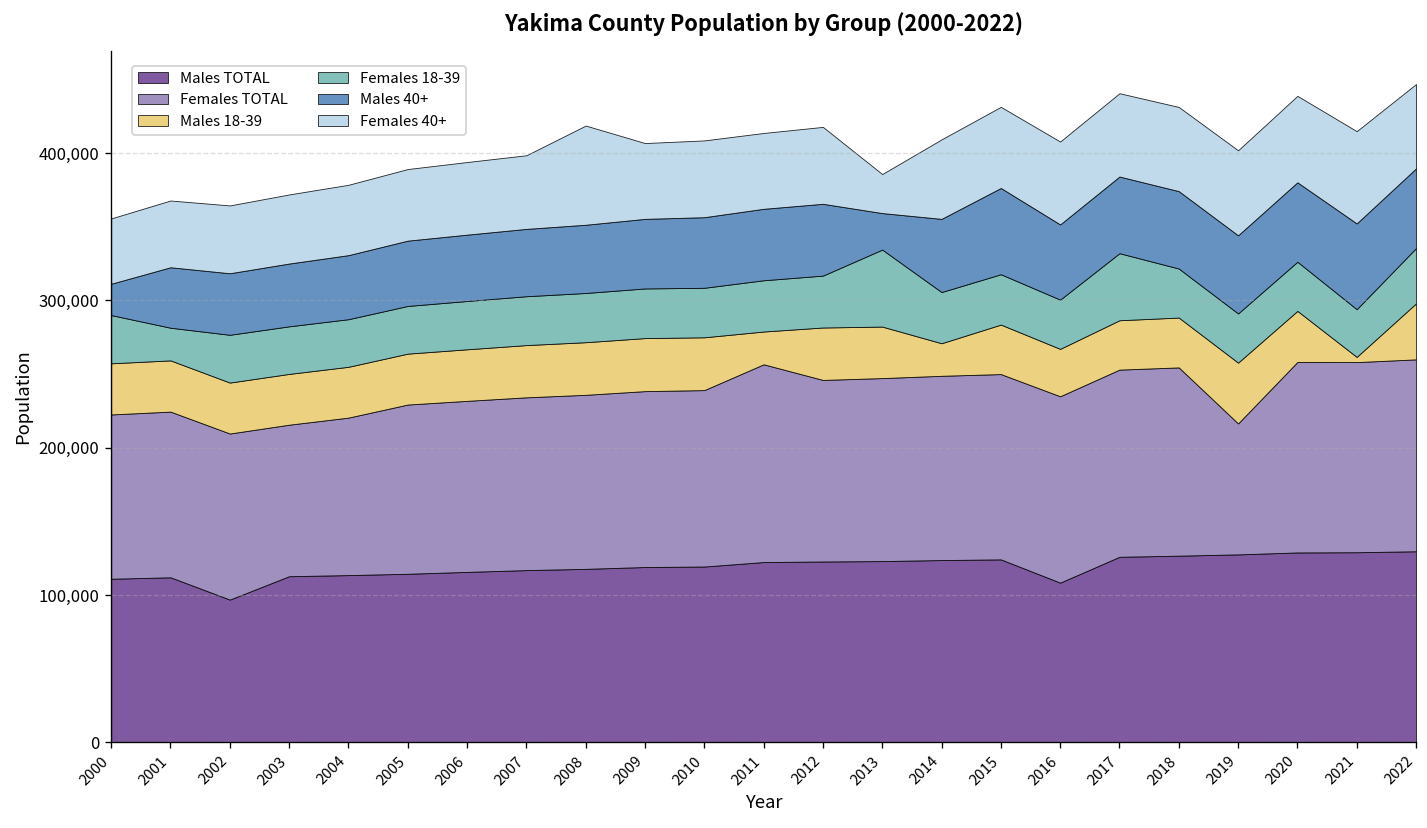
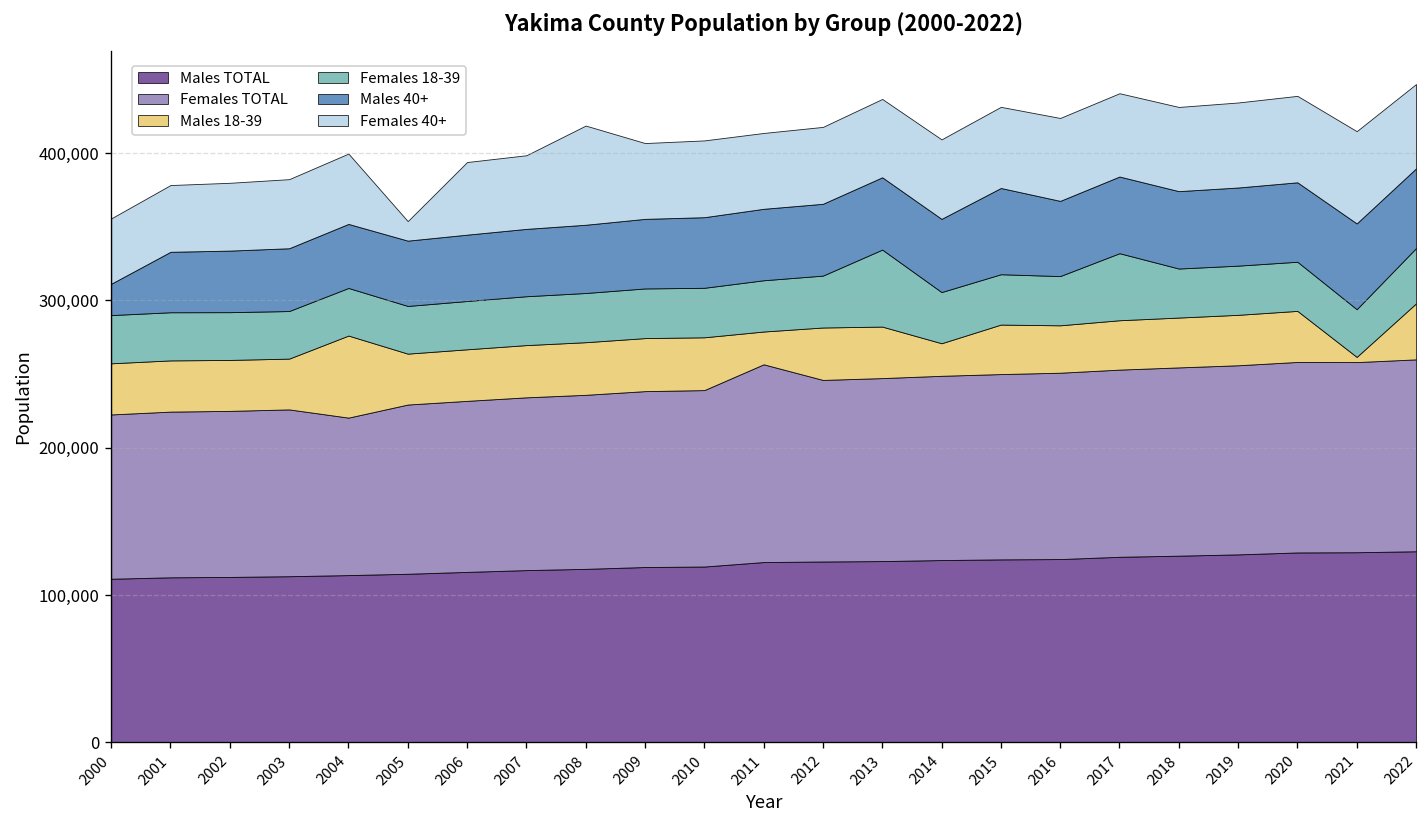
Females 18-39, 2001: 22,000 -> 33,000
Males TOTAL, 2002: 97,000 -> 112,000
Females TOTAL, 2003: 103,000 -> 113,000
Males 18-39, 2004: 34,000 -> 56,000
Females 40+, 2005: 49,000 -> 13,000
Males 40+, 2013: 25,000 -> 49,000
Females 40+, 2013: 26,000 -> 53,000
Males TOTAL, 2016: 108,000 -> 124,000
Females TOTAL, 2019: 89,000 -> 128,000
Males 18-39, 2019: 41,000 -> 34,000
